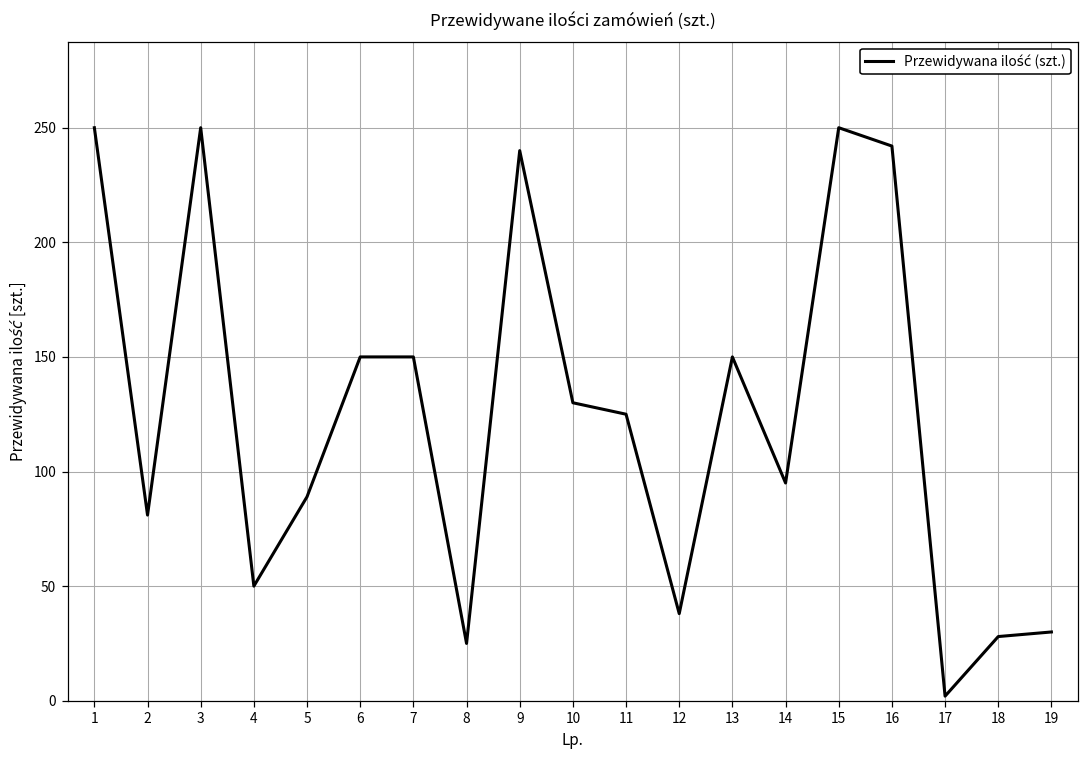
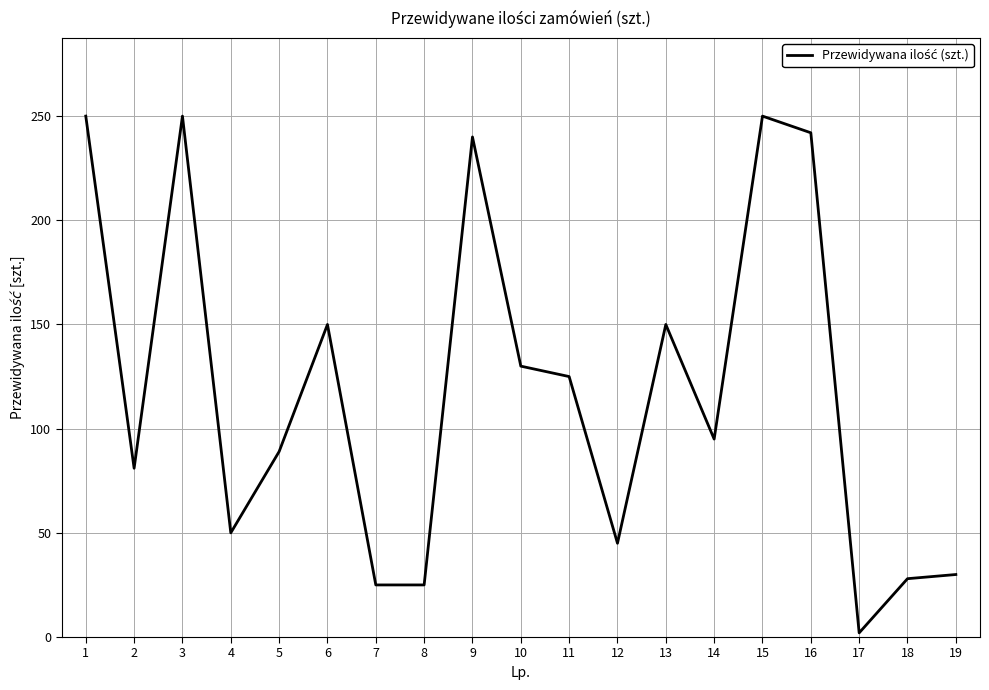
7: 150 -> 25
12: 38 -> 45
